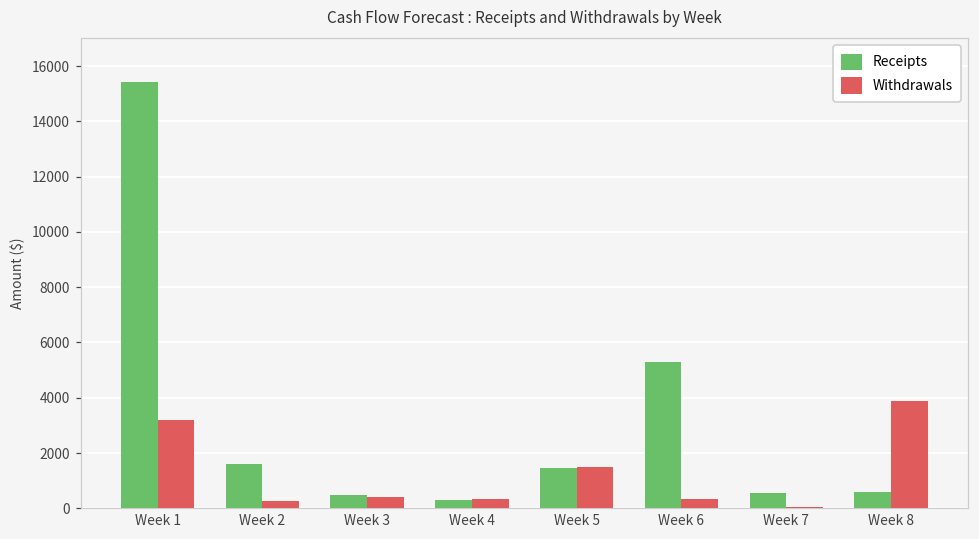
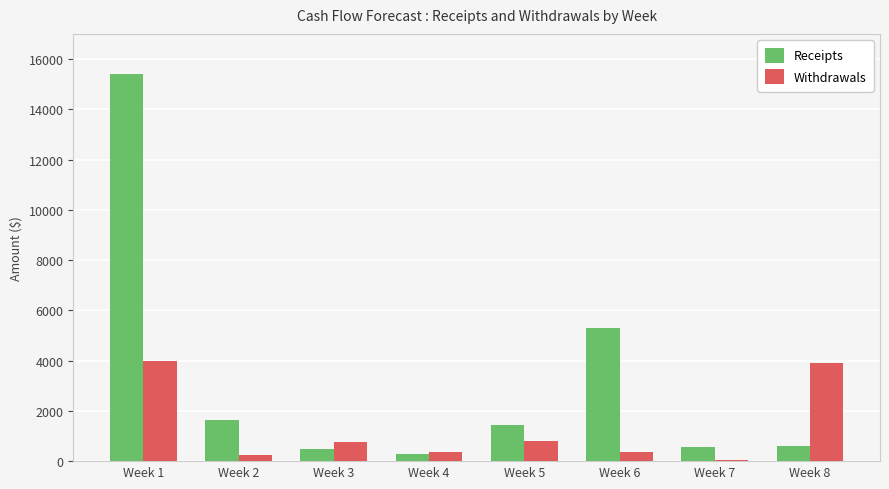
Withdrawals, Week 1: 3200 -> 4000
Withdrawals, Week 3: 400 -> 800
Withdrawals, Week 5: 1500 -> 800
